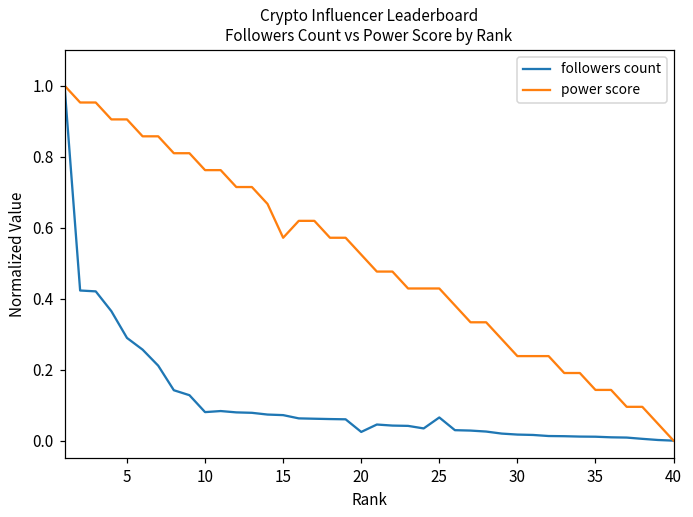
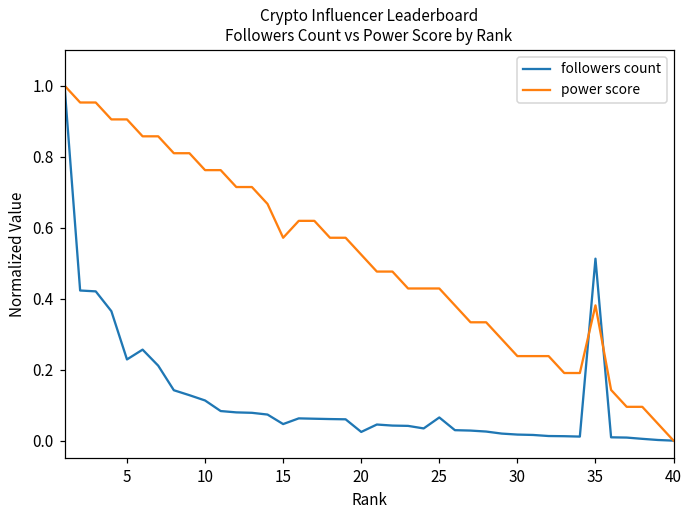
followers count, 5: 0.29 -> 0.23
followers count, 10: 0.08 -> 0.11
followers count, 15: 0.07 -> 0.05
followers count, 35: 0.01 -> 0.51
power score, 35: 0.14 -> 0.38
